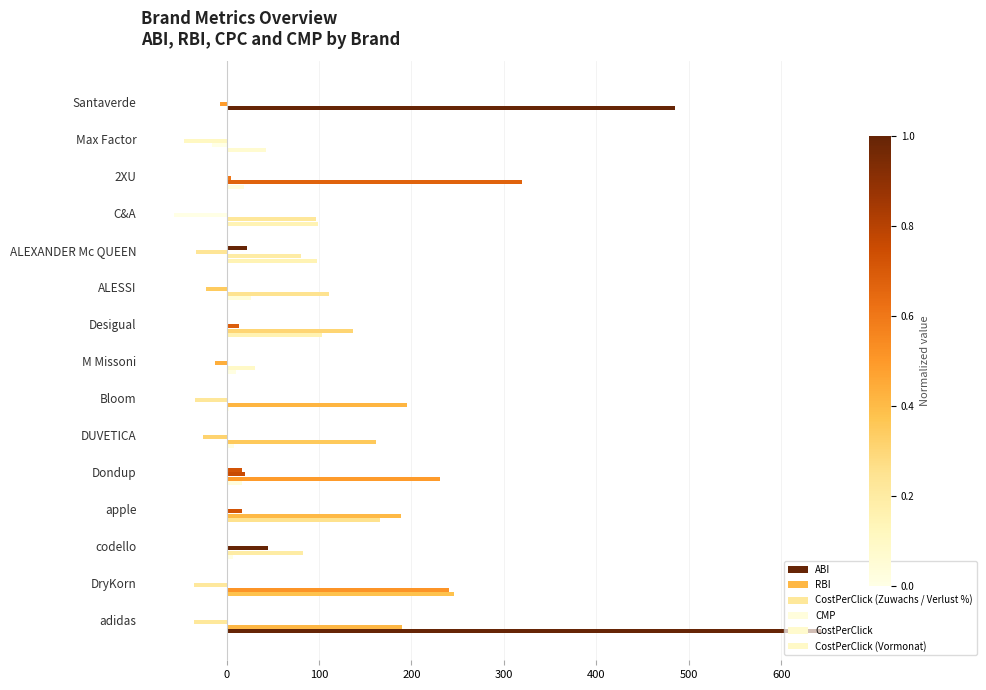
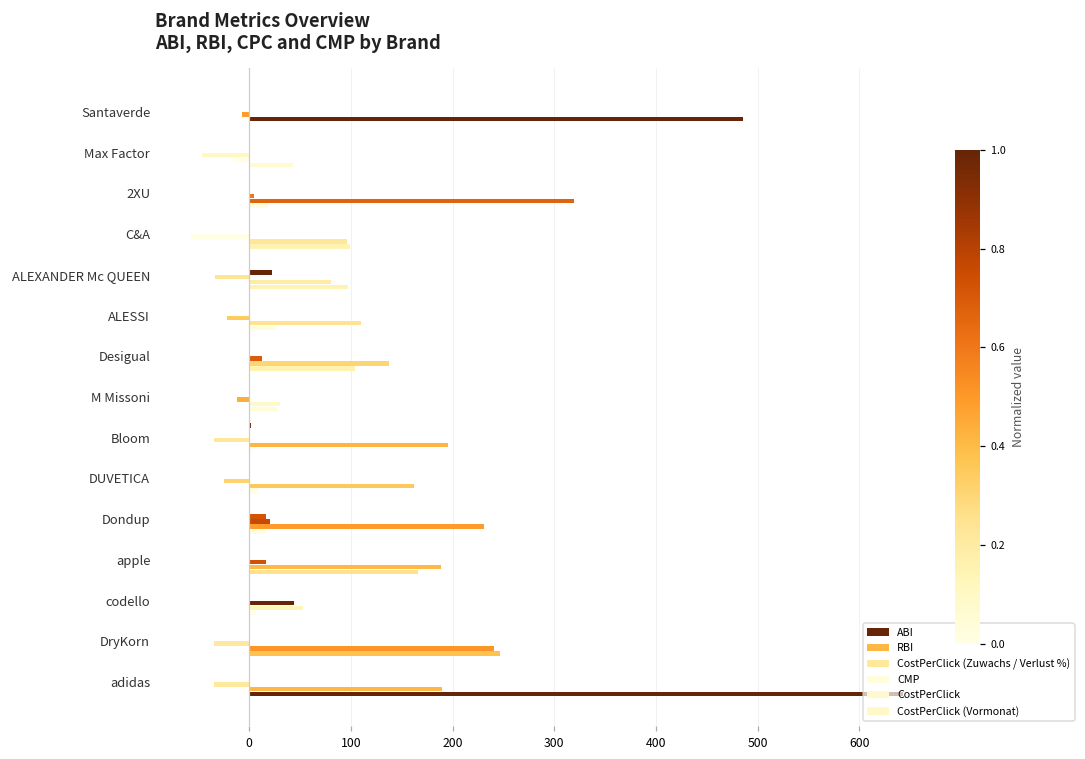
ABI, M Missoni: 10 -> 30
RBI, codello: 80 -> 50
